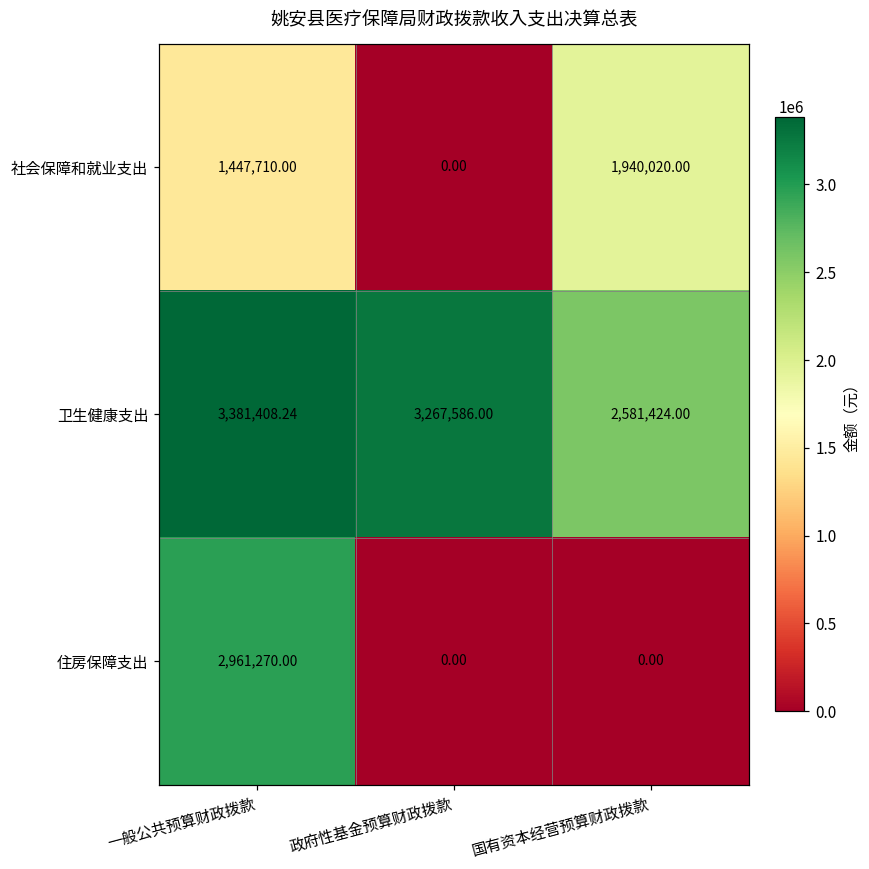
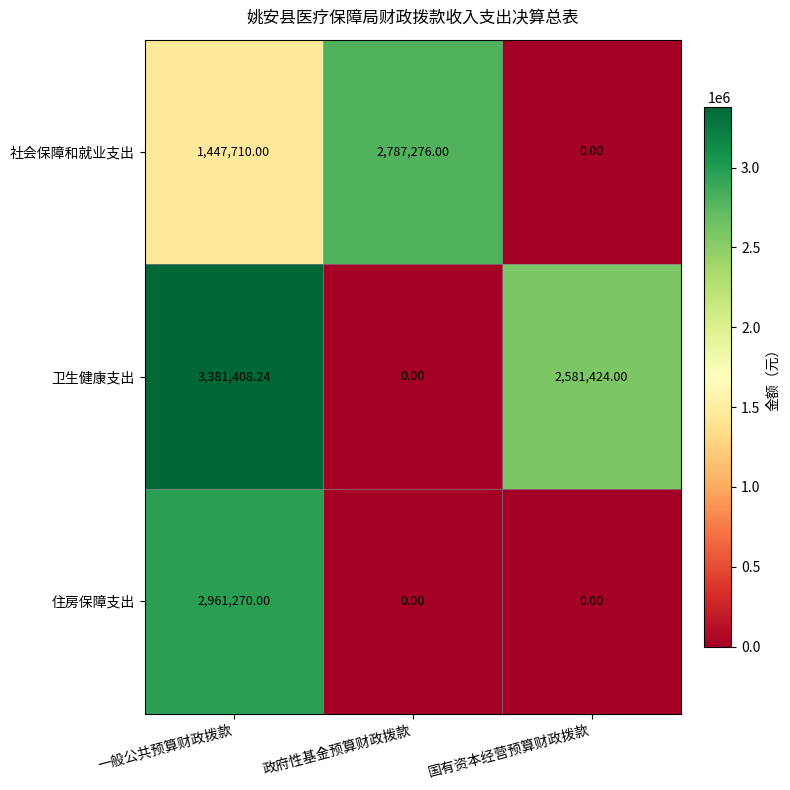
社会保障和就业支出, 政府性基金预算财政拨款: 0.00 -> 2,787,276.00
社会保障和就业支出, 国有资本经营预算财政拨款: 1,940,020.00 -> 0.00
卫生健康支出, 政府性基金预算财政拨款: 3,267,586.00 -> 0.00
